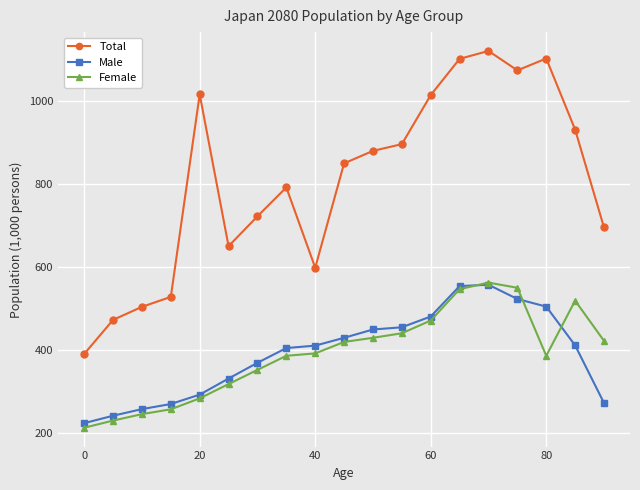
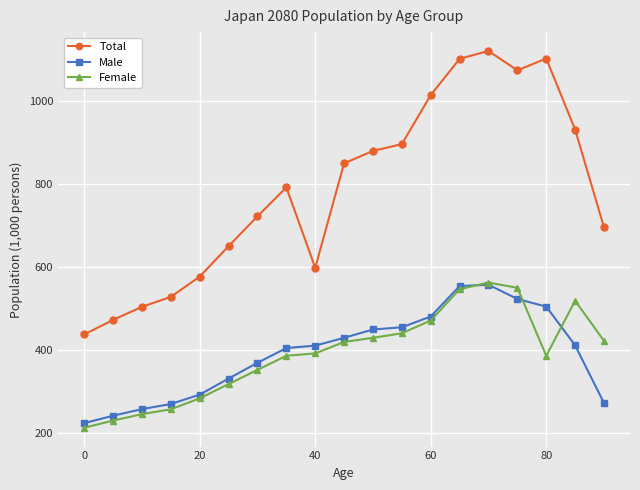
Total, 0: 390 -> 440
Total, 20: 1020 -> 580
